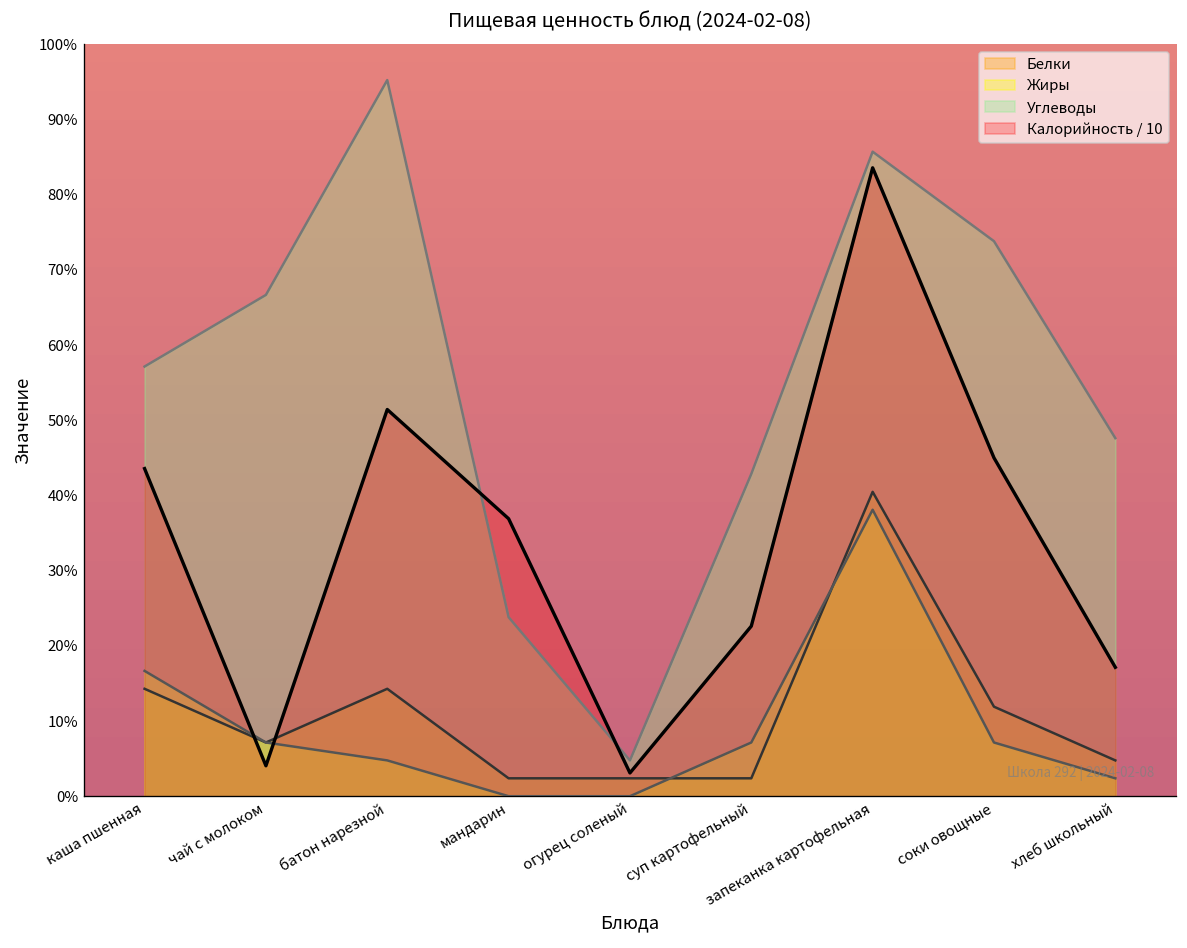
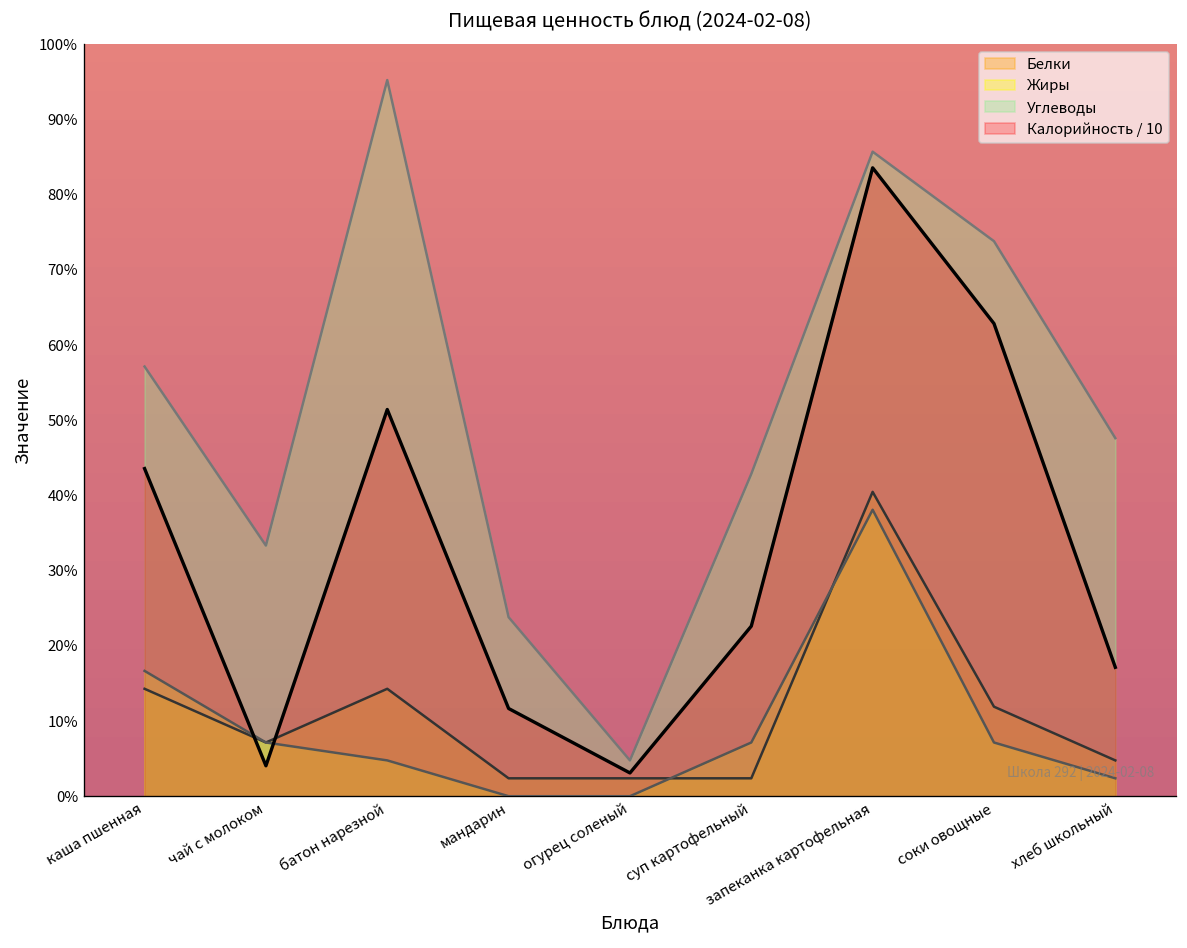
Углеводы, чай с молоком: 67% -> 33%
Калорийность / 10, мандарин: 37% -> 12%
Калорийность / 10, соки овощные: 45% -> 63%
